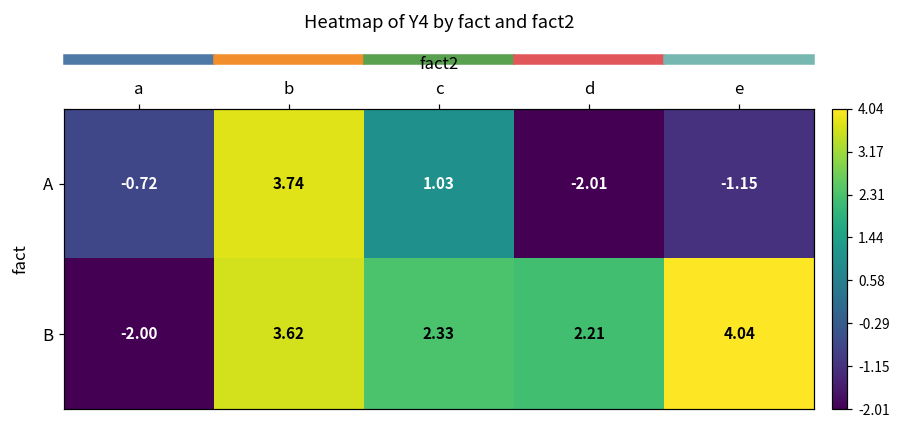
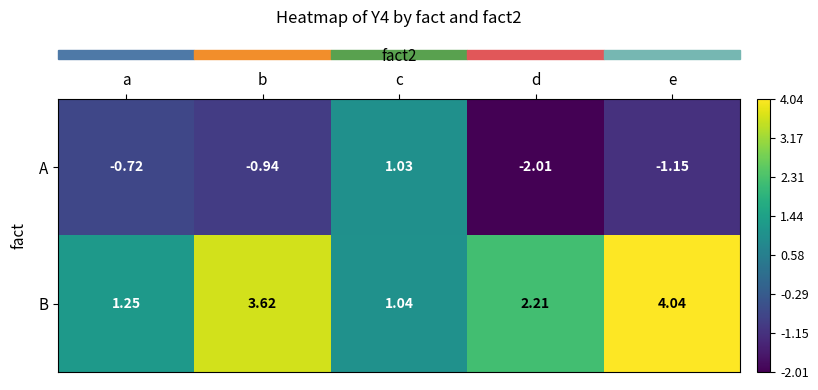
A, b: 3.74 -> -0.94
B, a: -2.00 -> 1.25
B, c: 2.33 -> 1.04
